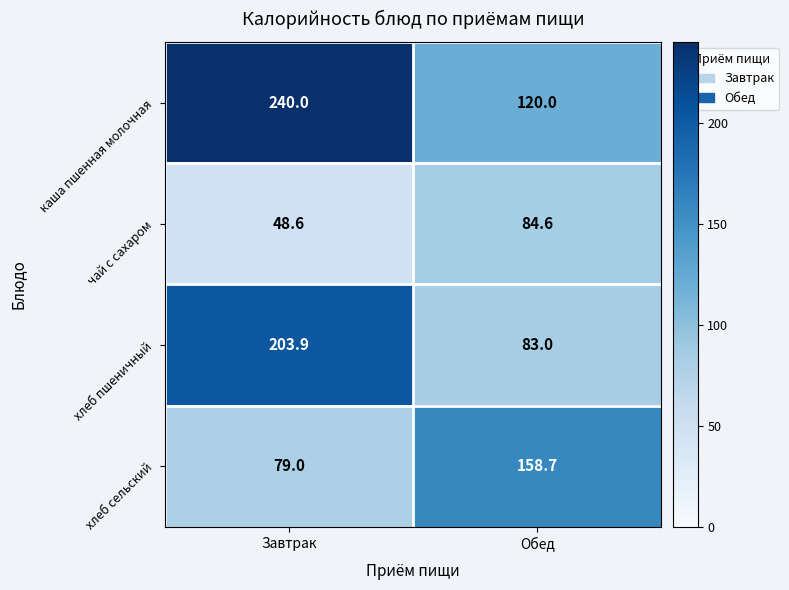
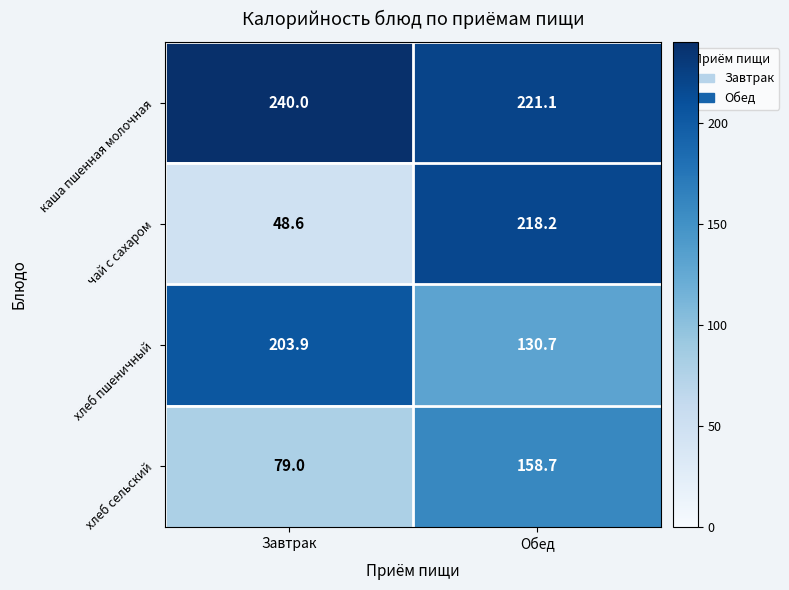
каша пшенная молочная, Обед: 120.0 -> 221.1
чай с сахаром, Обед: 84.6 -> 218.2
хлеб пшеничный, Обед: 83.0 -> 130.7
